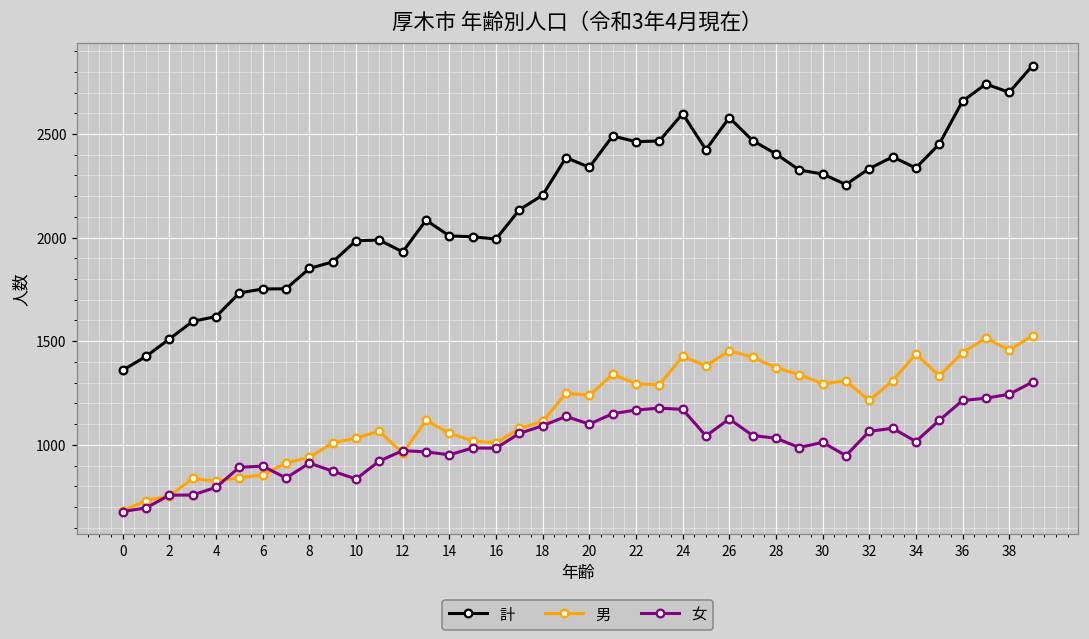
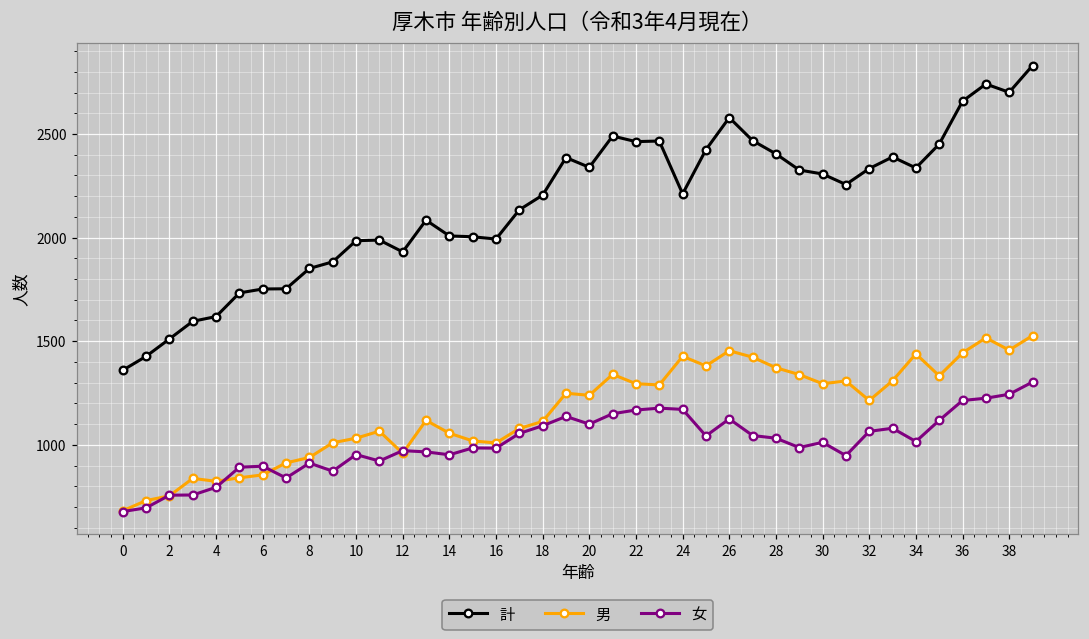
女, 10: 840 -> 950
計, 24: 2600 -> 2210
